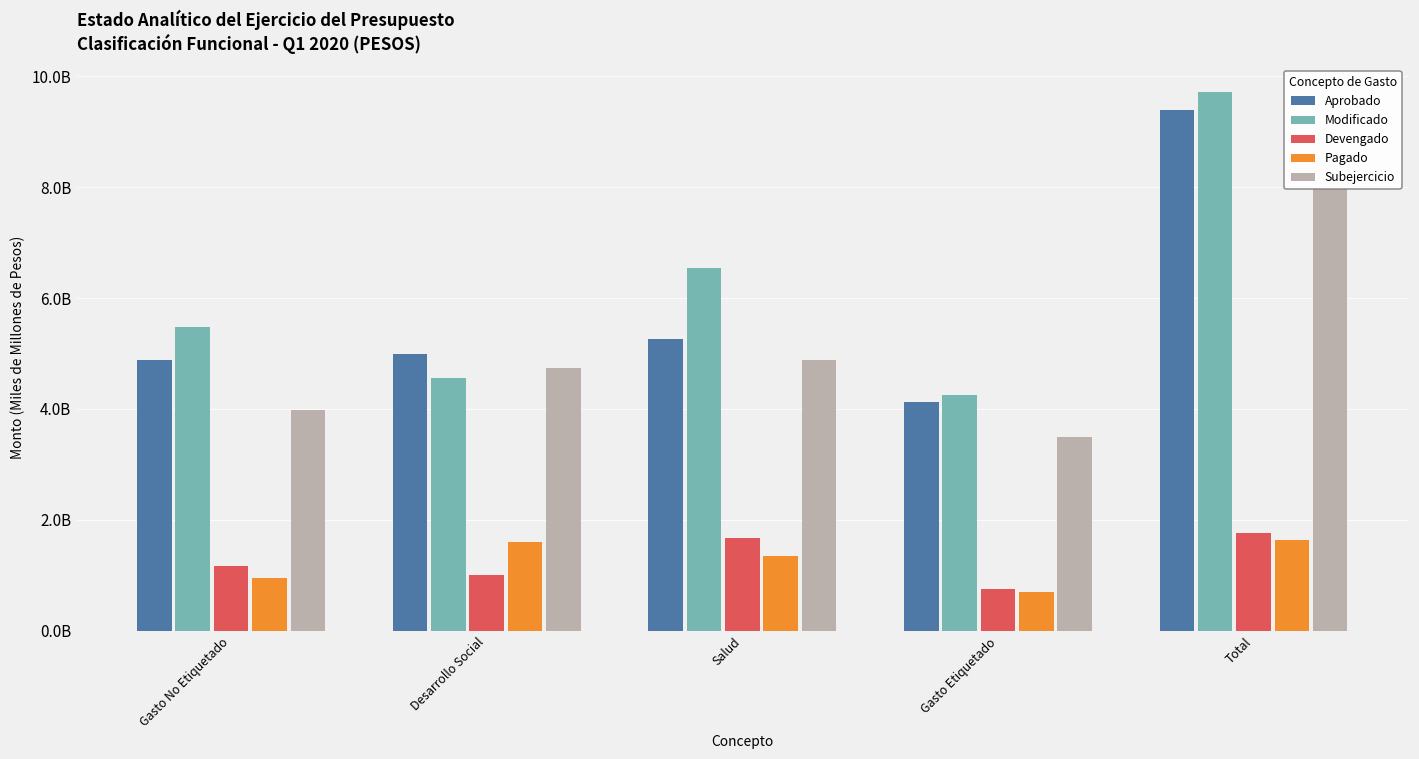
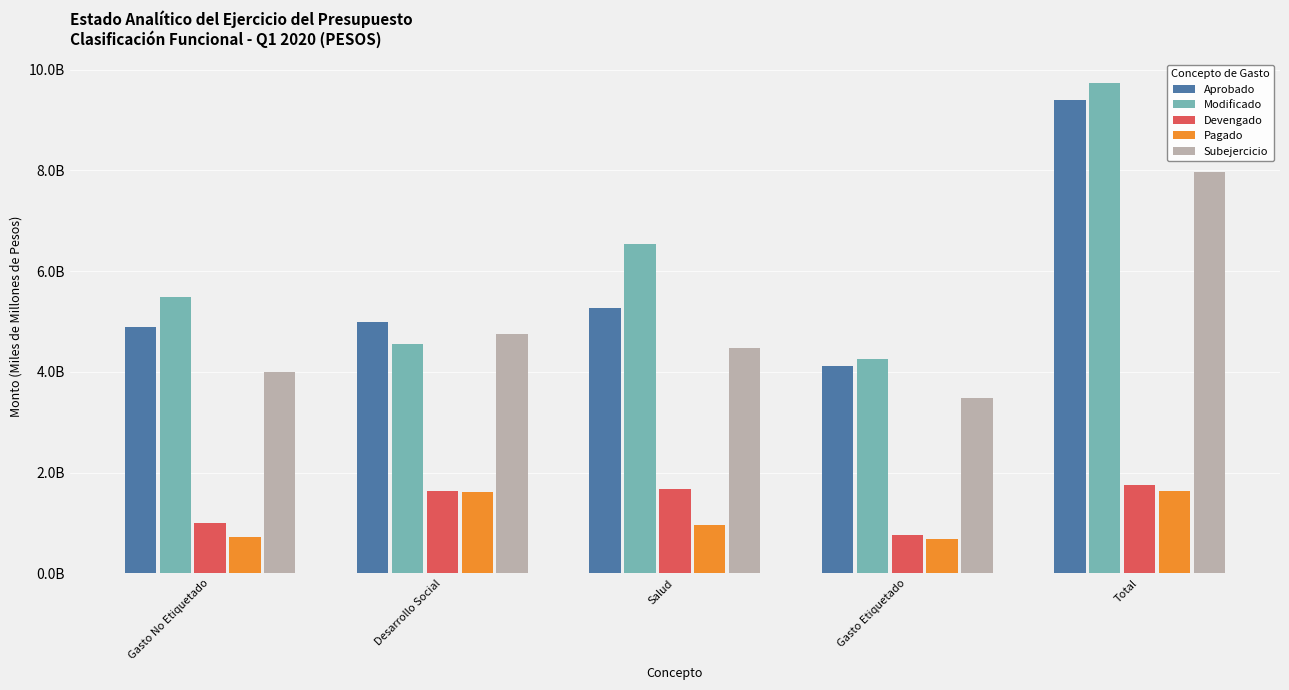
Devengado, Gasto No Etiquetado: 1200000000 -> 1000000000
Pagado, Gasto No Etiquetado: 1000000000 -> 700000000
Devengado, Desarrollo Social: 1000000000 -> 1600000000
Pagado, Salud: 1300000000 -> 1000000000
Subejercicio, Salud: 4900000000 -> 4500000000
